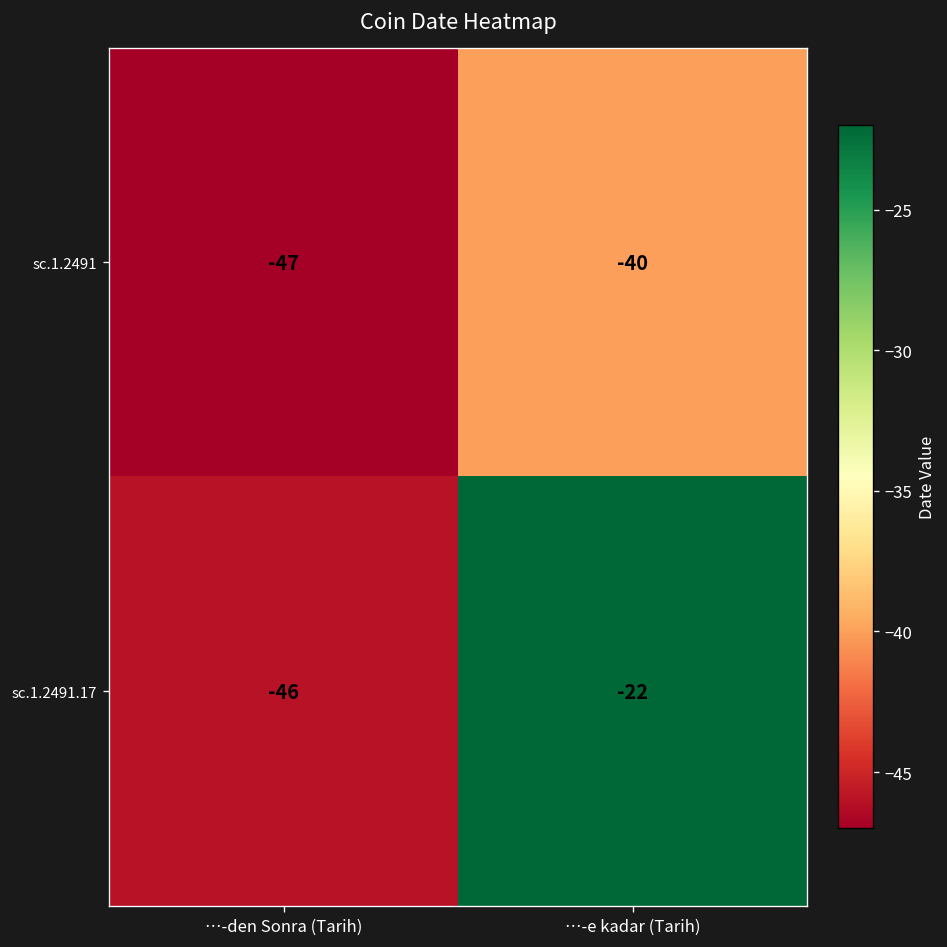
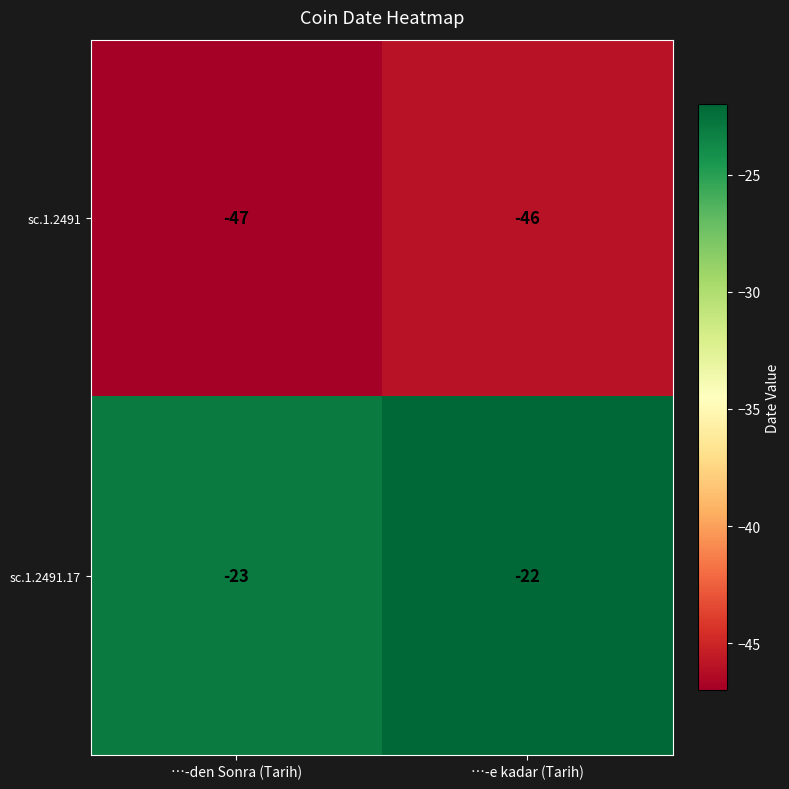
sc.1.2491, …-e kadar (Tarih): -40 -> -46
sc.1.2491.17, …-den Sonra (Tarih): -46 -> -23
